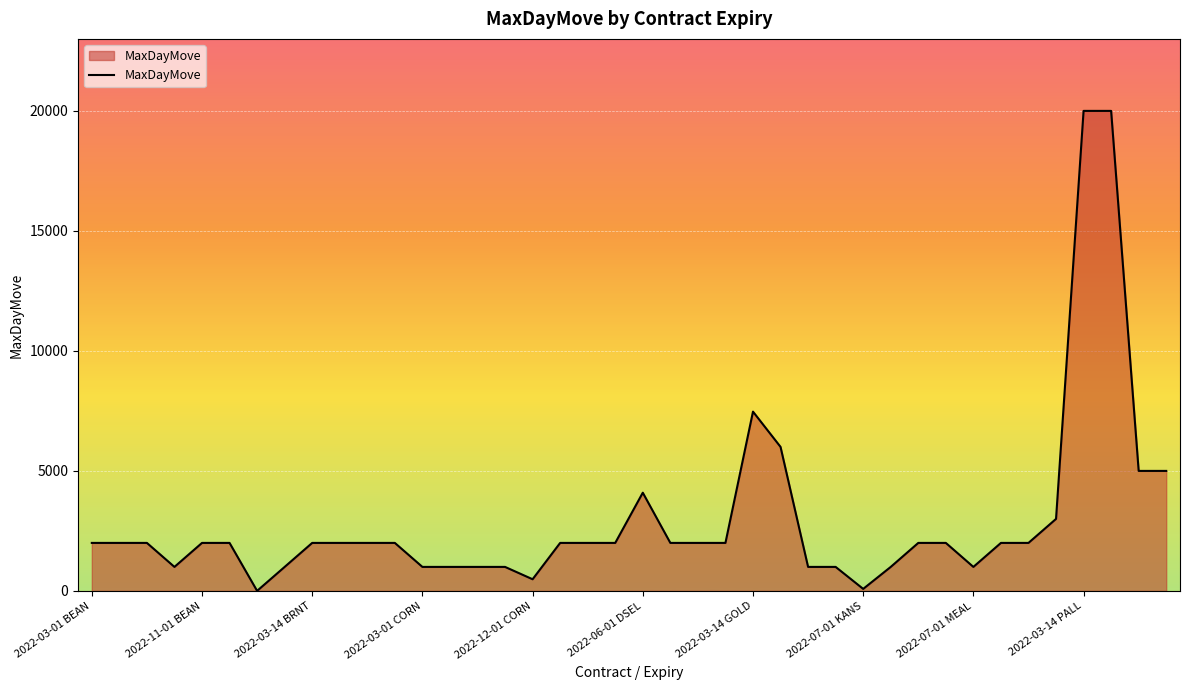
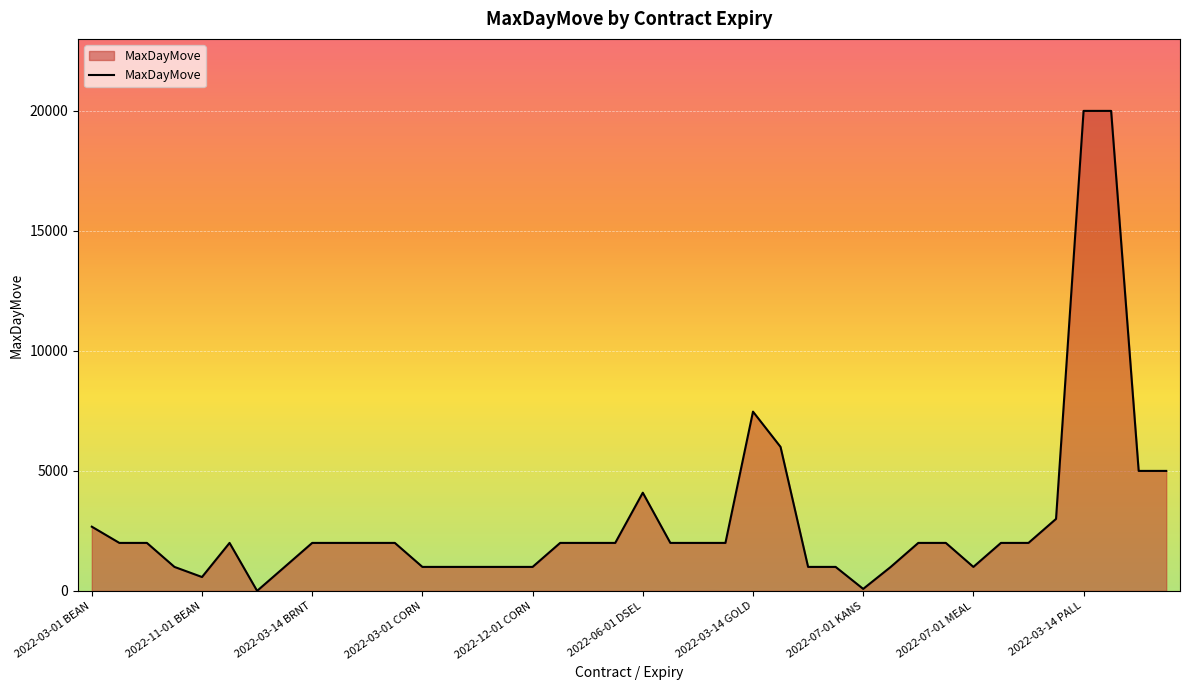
2022-03-01 BEAN: 2000 -> 2700
2022-11-01 BEAN: 2000 -> 600
2022-12-01 CORN: 500 -> 1000
